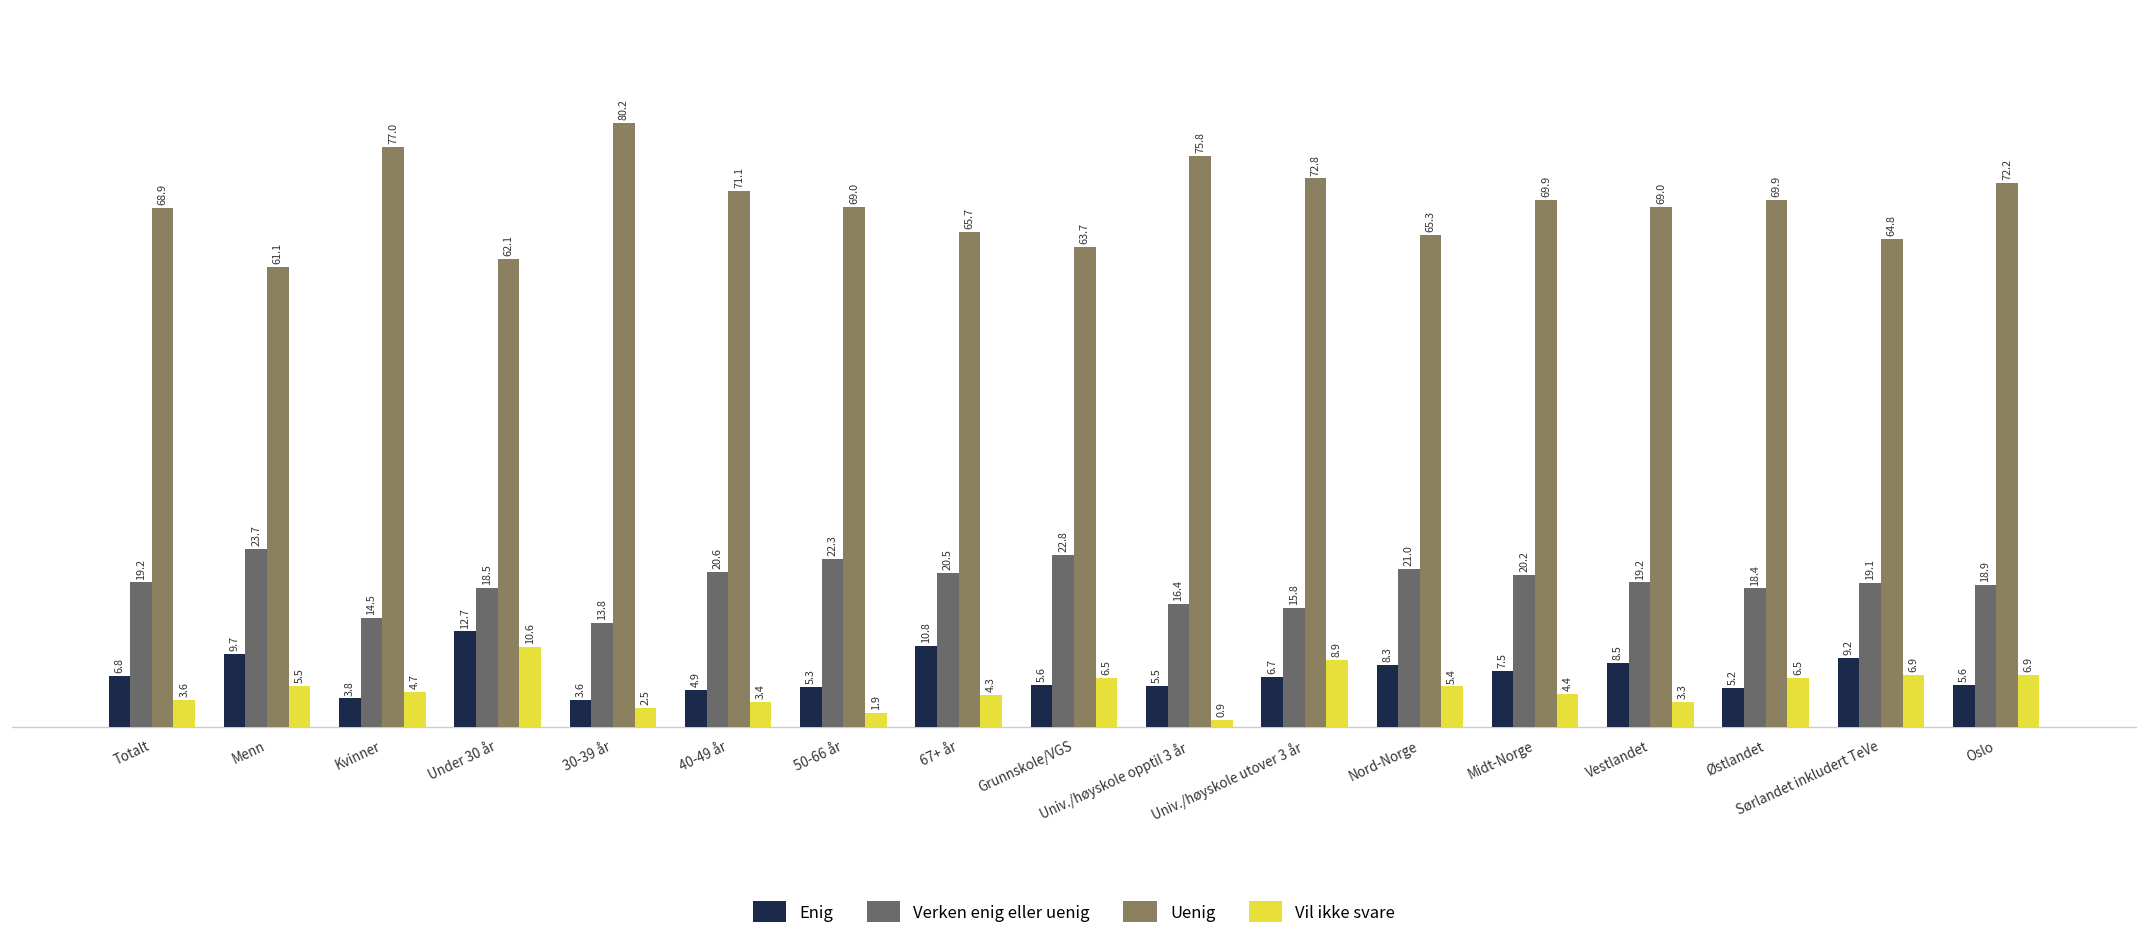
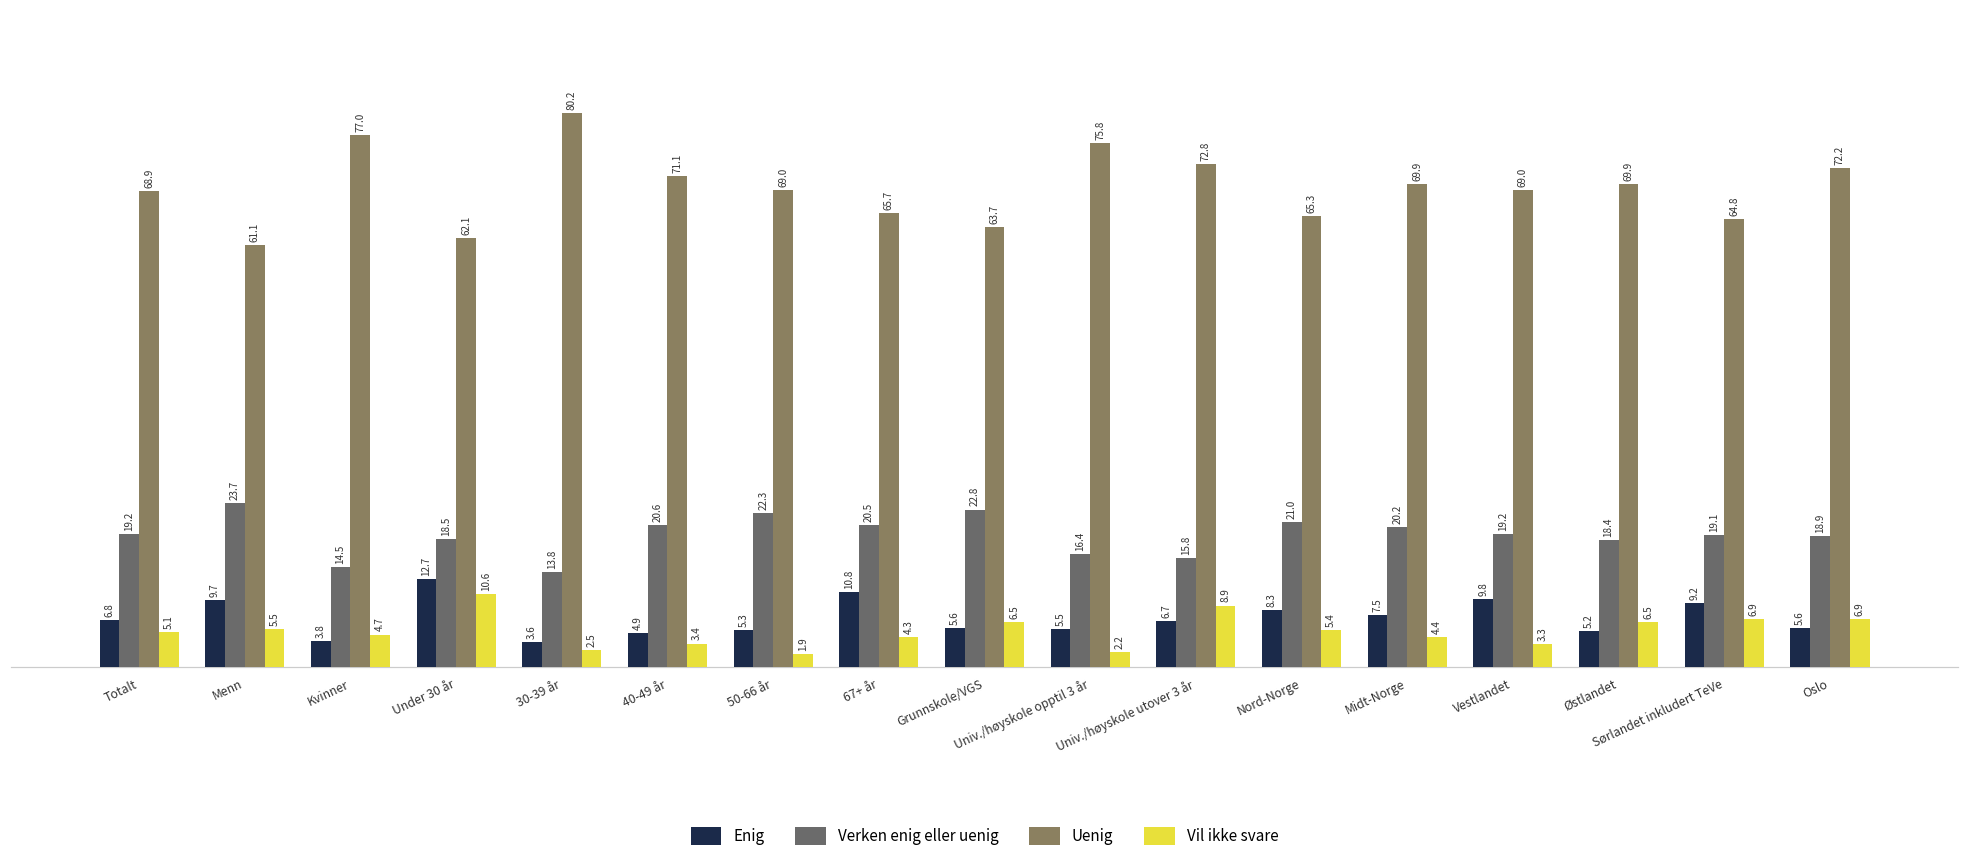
Vil ikke svare, Totalt: 3.6 -> 5.1
Vil ikke svare, Univ./høyskole opptil 3 år: 0.9 -> 2.2
Enig, Vestlandet: 8.5 -> 9.8
